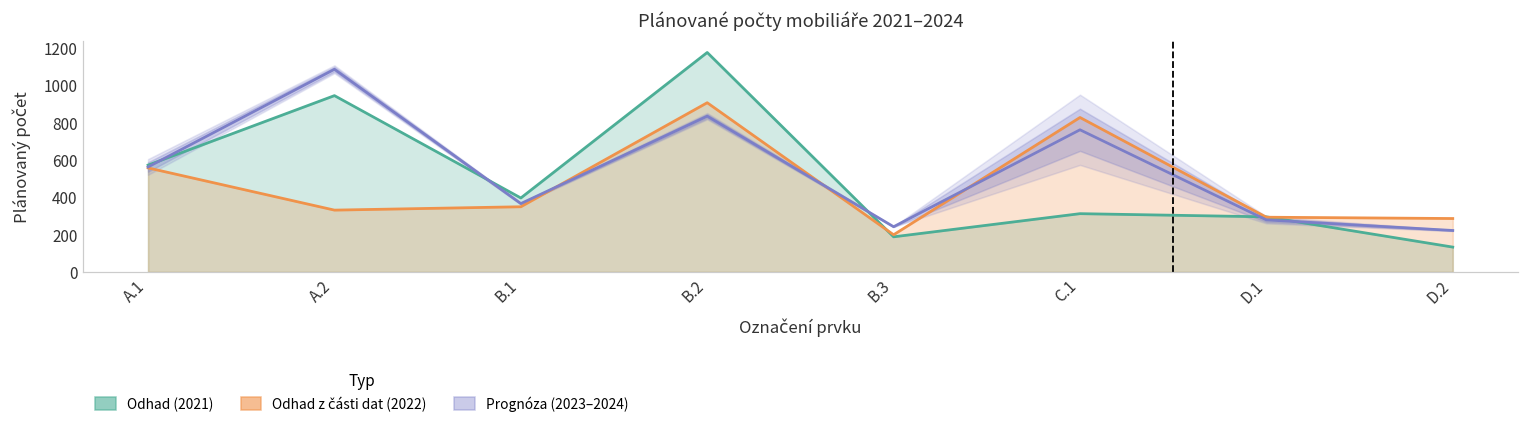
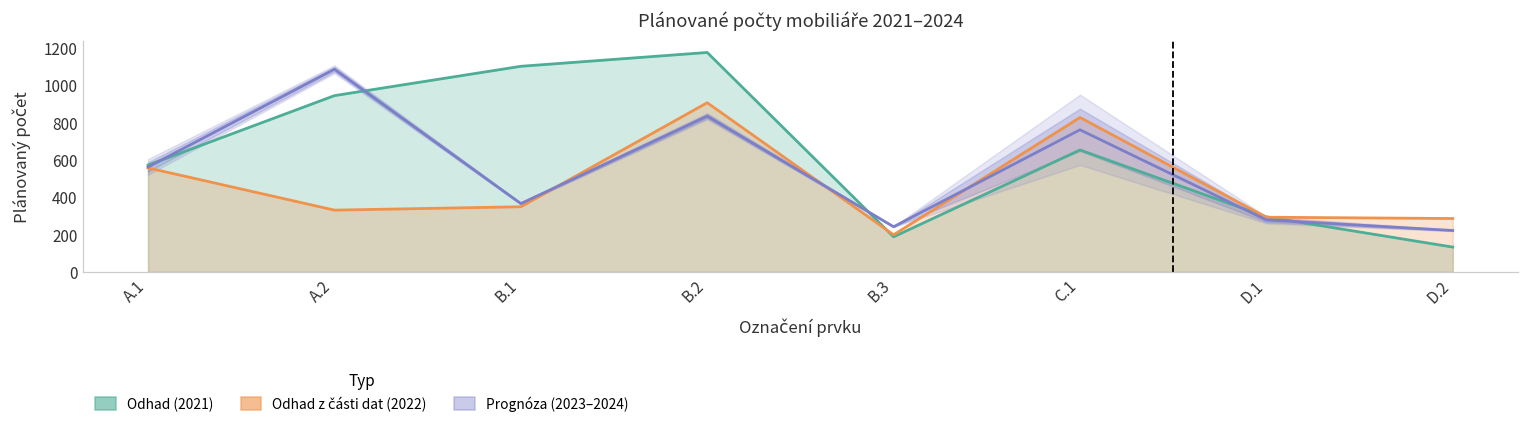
Odhad (2021), B.1: 400 -> 1100
Odhad (2021), C.1: 310 -> 650
